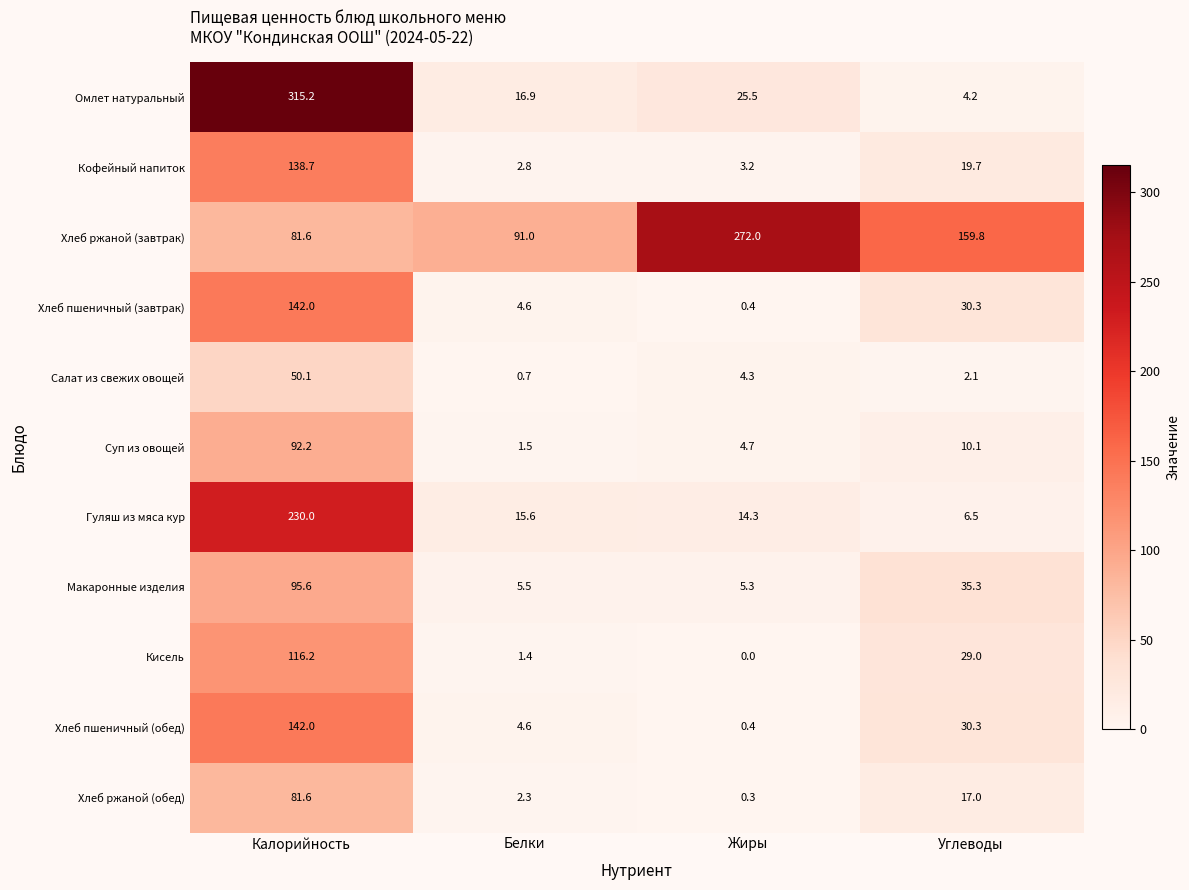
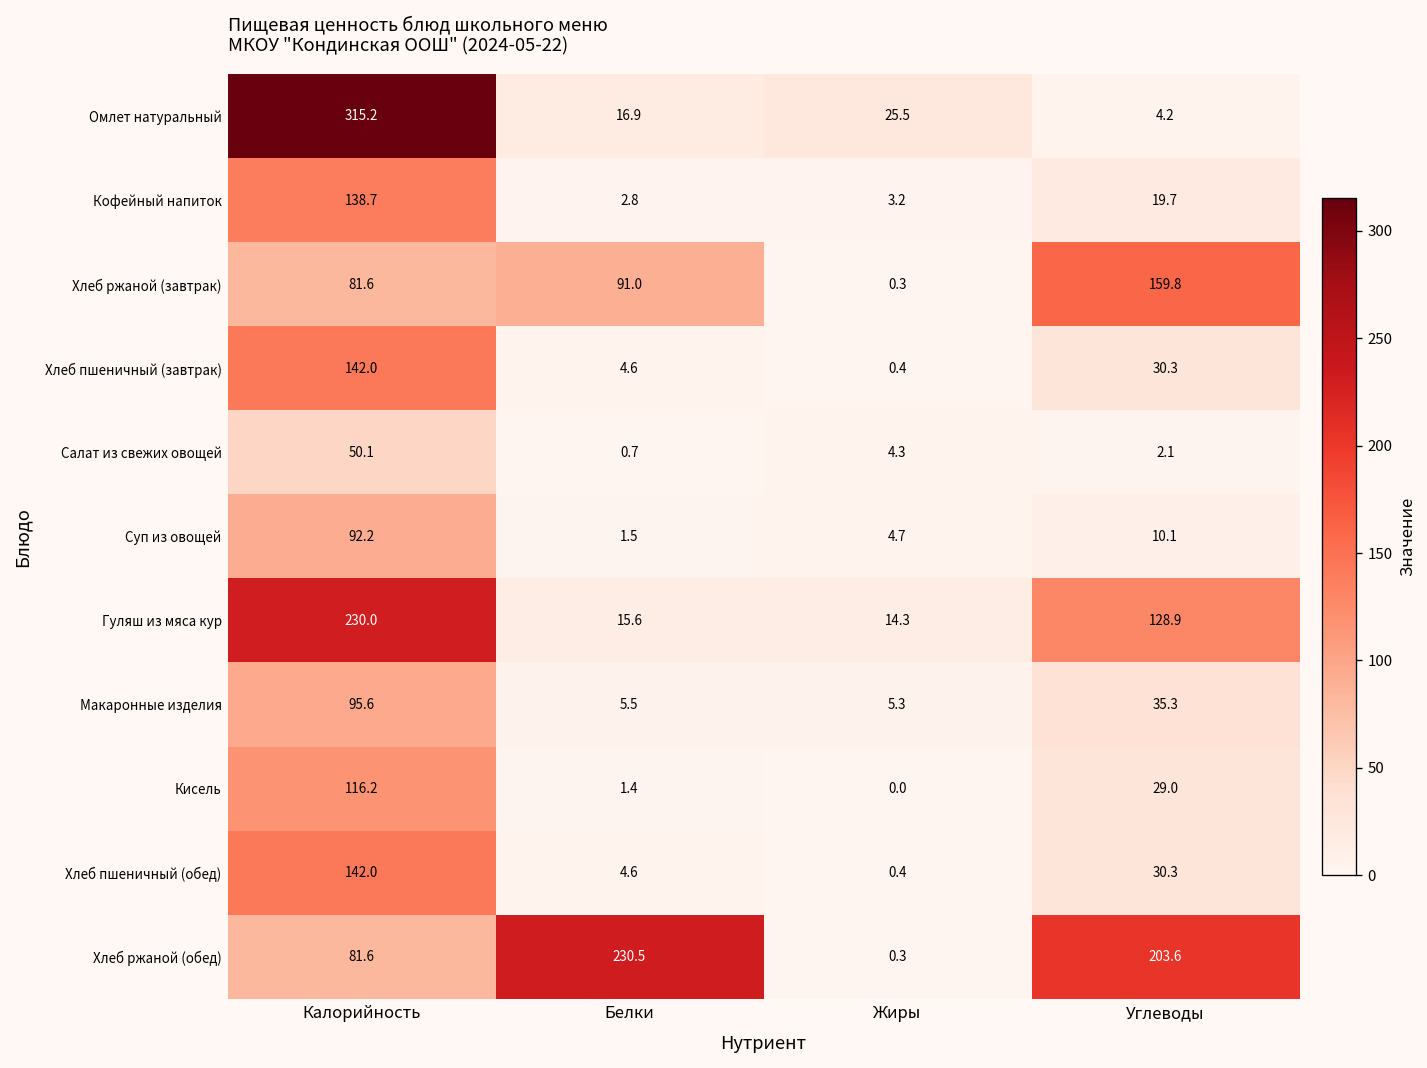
Хлеб ржаной (завтрак), Жиры: 272.0 -> 0.3
Гуляш из мяса кур, Углеводы: 6.5 -> 128.9
Хлеб ржаной (обед), Белки: 2.3 -> 230.5
Хлеб ржаной (обед), Углеводы: 17.0 -> 203.6
